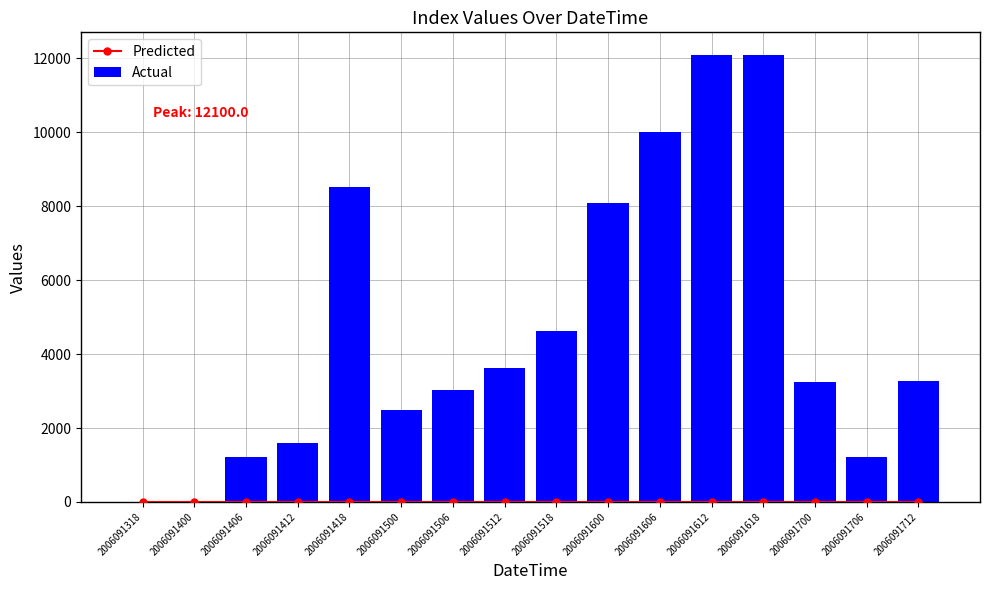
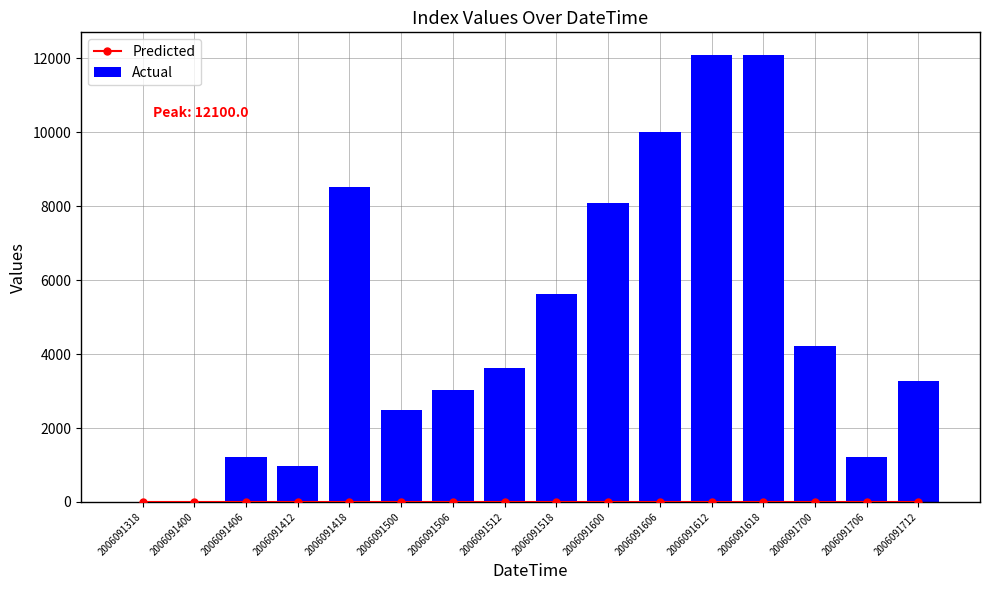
Actual, 2006091412: 1600 -> 1000
Actual, 2006091518: 4600 -> 5600
Actual, 2006091700: 3300 -> 4200
